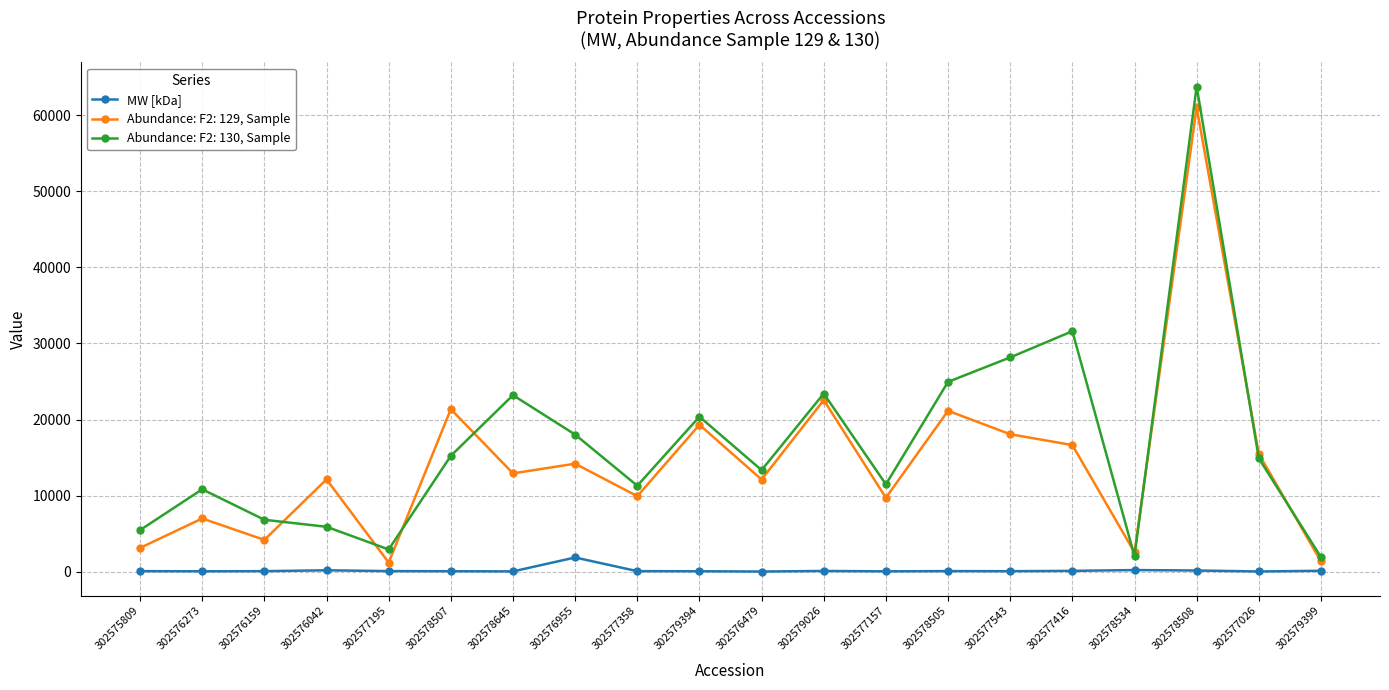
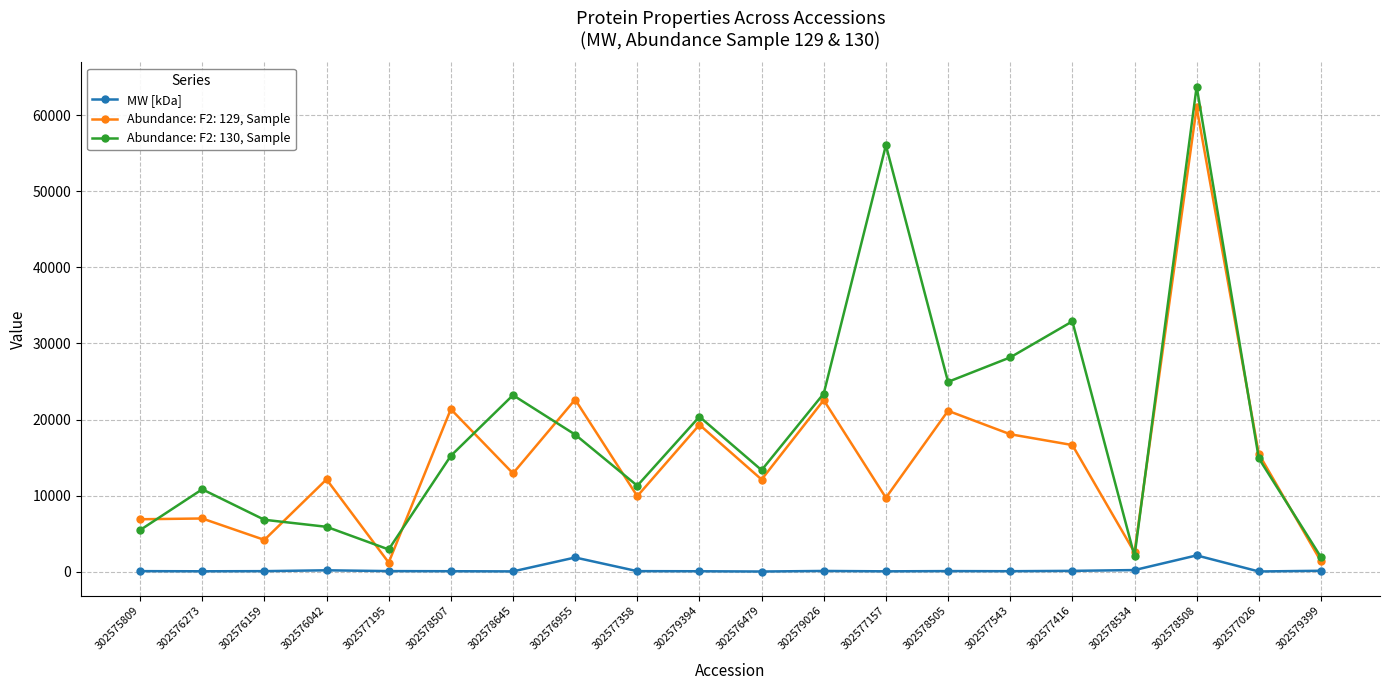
Abundance: F2: 129, Sample, 302575809: 3000 -> 7000
Abundance: F2: 129, Sample, 302576955: 14000 -> 23000
Abundance: F2: 130, Sample, 302577157: 11000 -> 56000
Abundance: F2: 130, Sample, 302577416: 32000 -> 33000
MW [kDa], 302578508: 0 -> 2000
